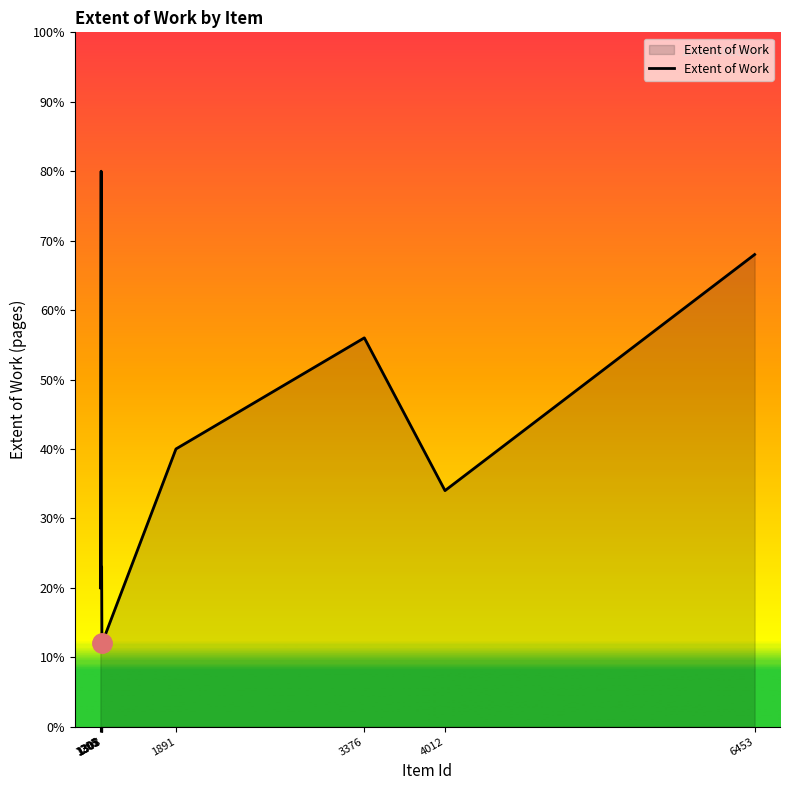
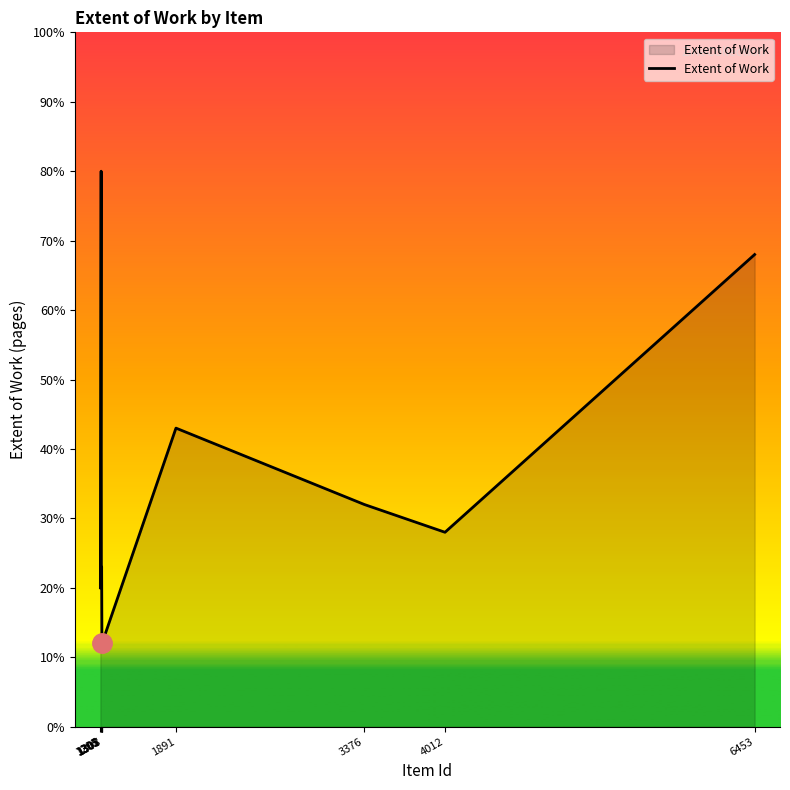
Extent of Work, 1891: 40% -> 43%
Extent of Work, 3376: 56% -> 32%
Extent of Work, 4012: 34% -> 28%
